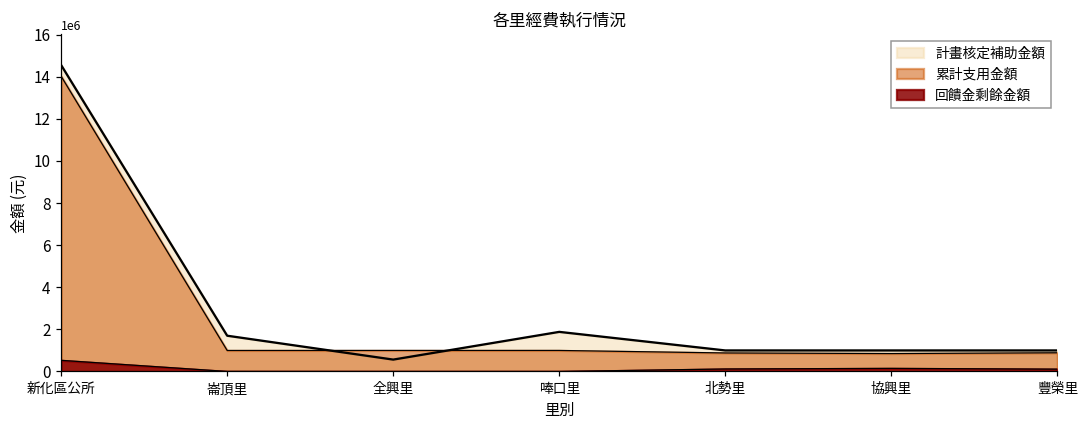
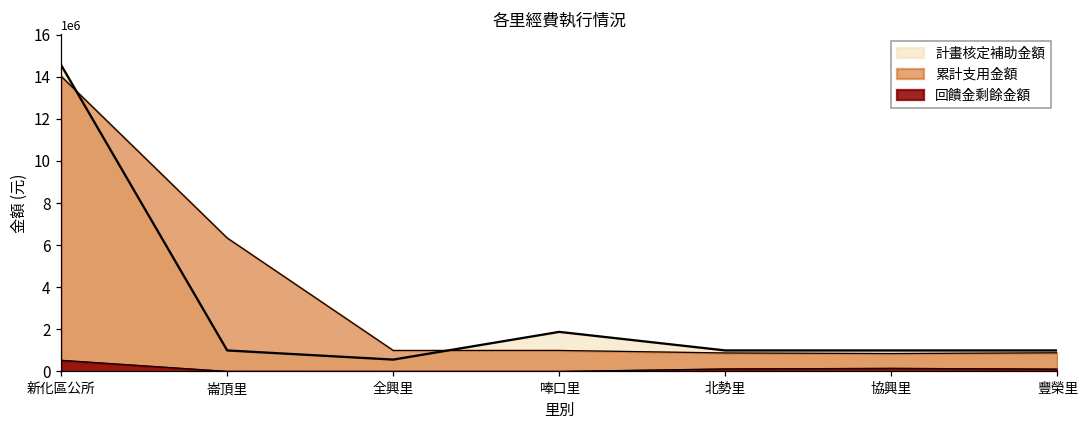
計畫核定補助金額, 崙頂里: 1700000 -> 1000000
累計支用金額, 崙頂里: 1000000 -> 6300000
